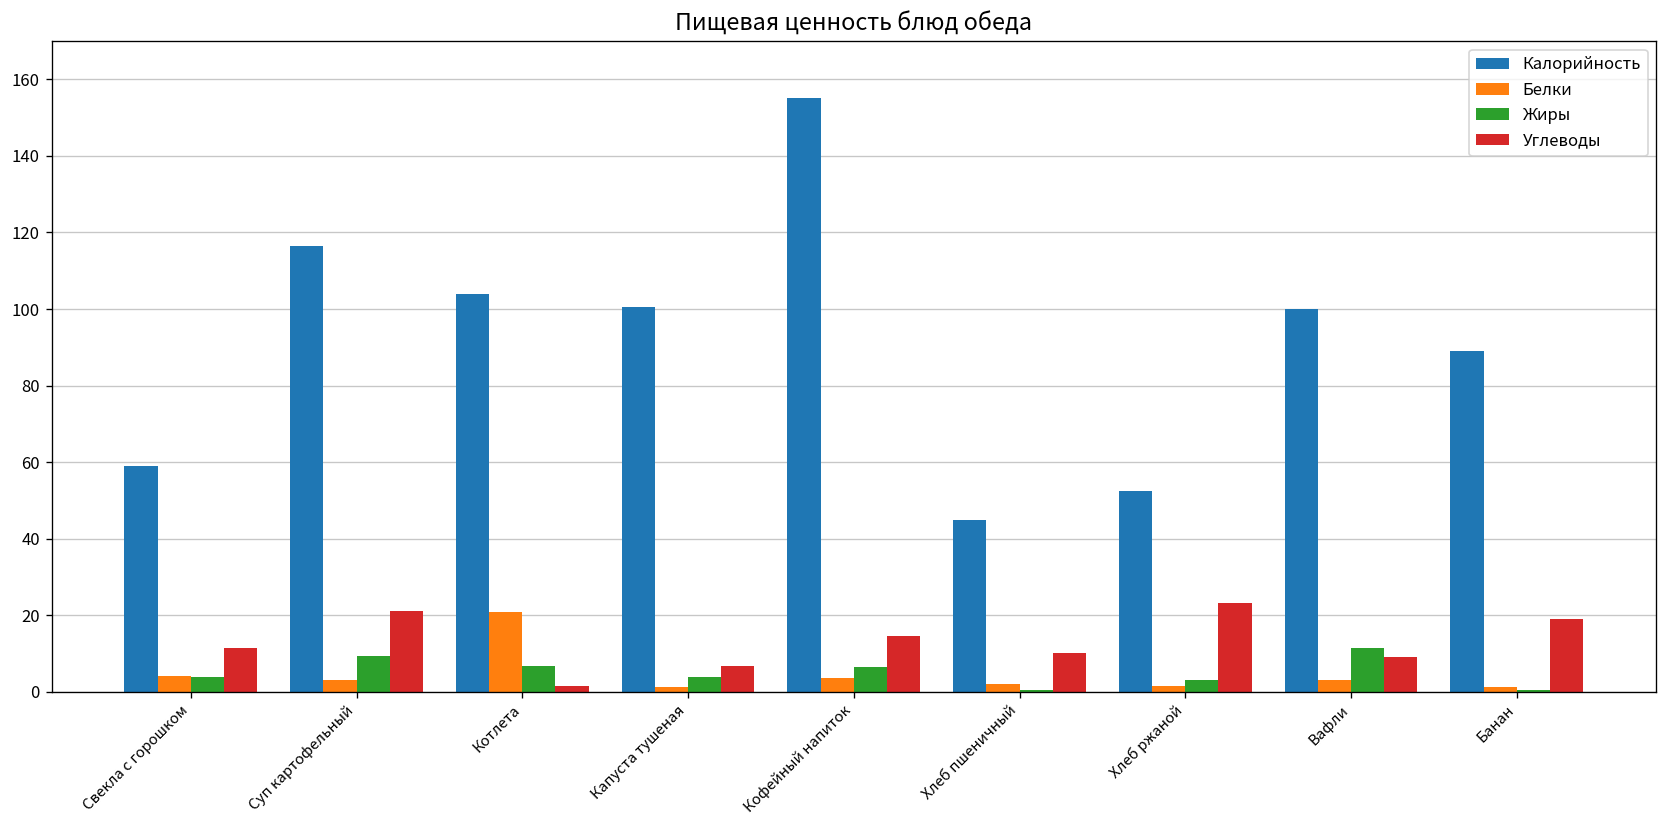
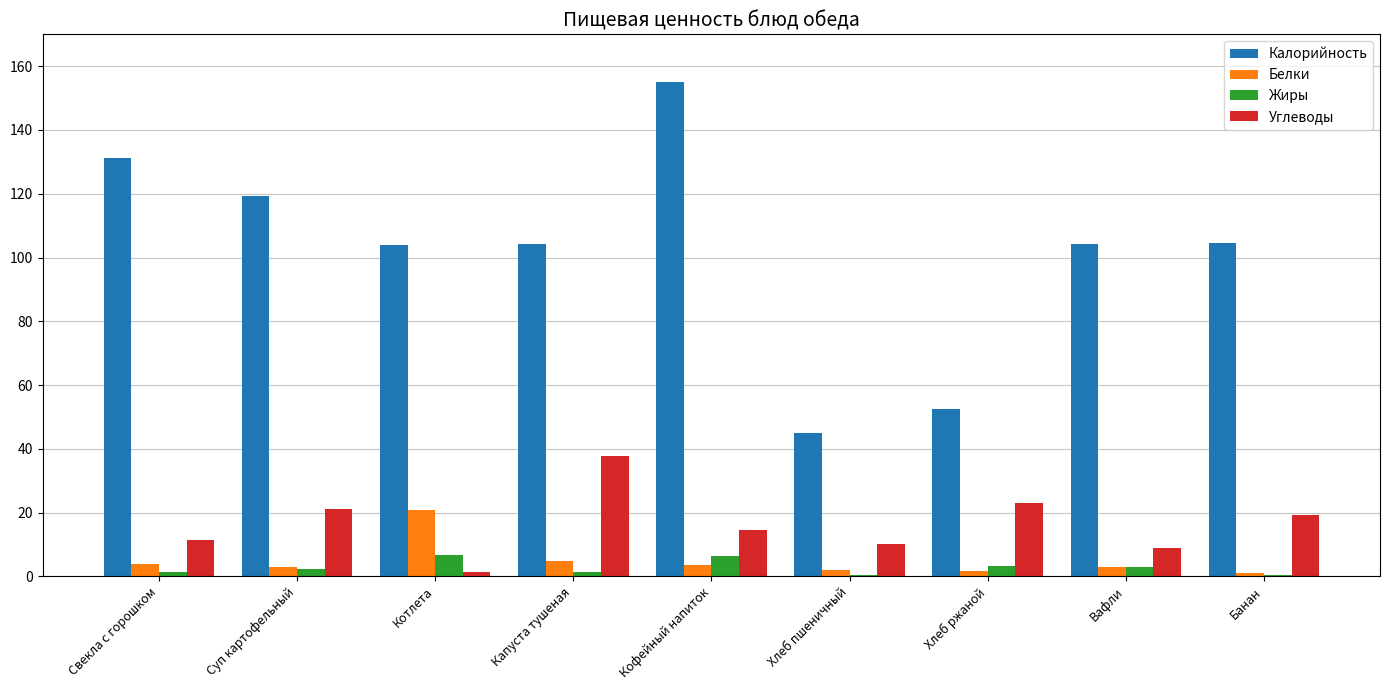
Калорийность, Свекла с горошком: 59 -> 131
Жиры, Свекла с горошком: 4 -> 1
Калорийность, Суп картофельный: 116 -> 119
Жиры, Суп картофельный: 9 -> 2
Калорийность, Капуста тушеная: 101 -> 104
Белки, Капуста тушеная: 1 -> 5
Жиры, Капуста тушеная: 4 -> 1
Углеводы, Капуста тушеная: 7 -> 38
Калорийность, Вафли: 100 -> 104
Жиры, Вафли: 12 -> 3
Калорийность, Банан: 89 -> 105
